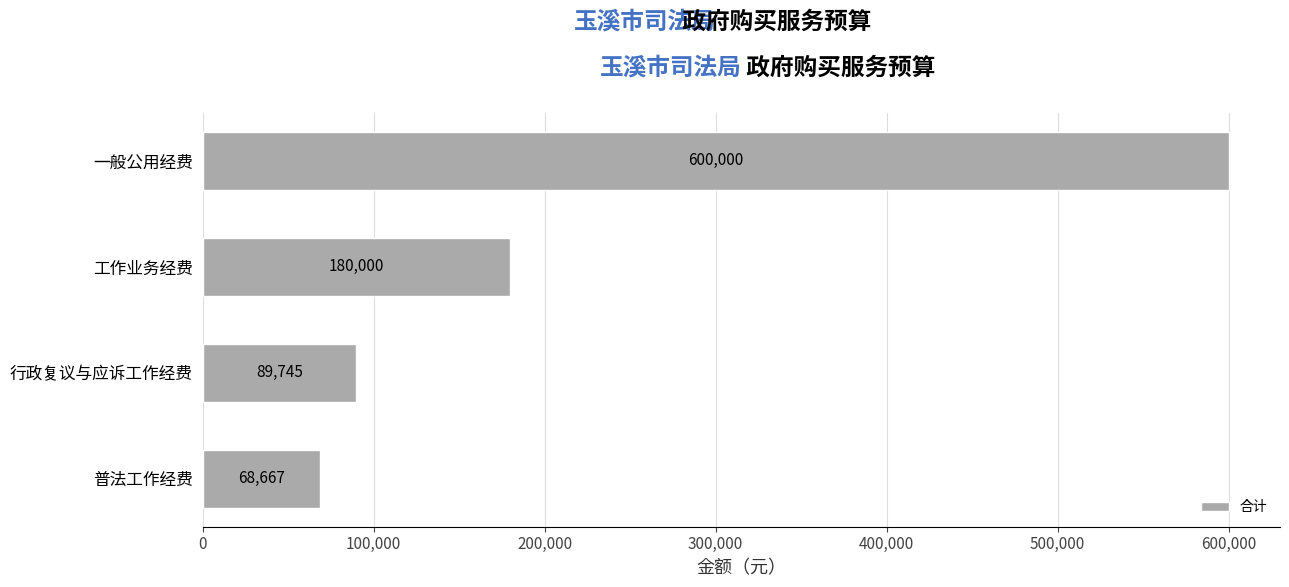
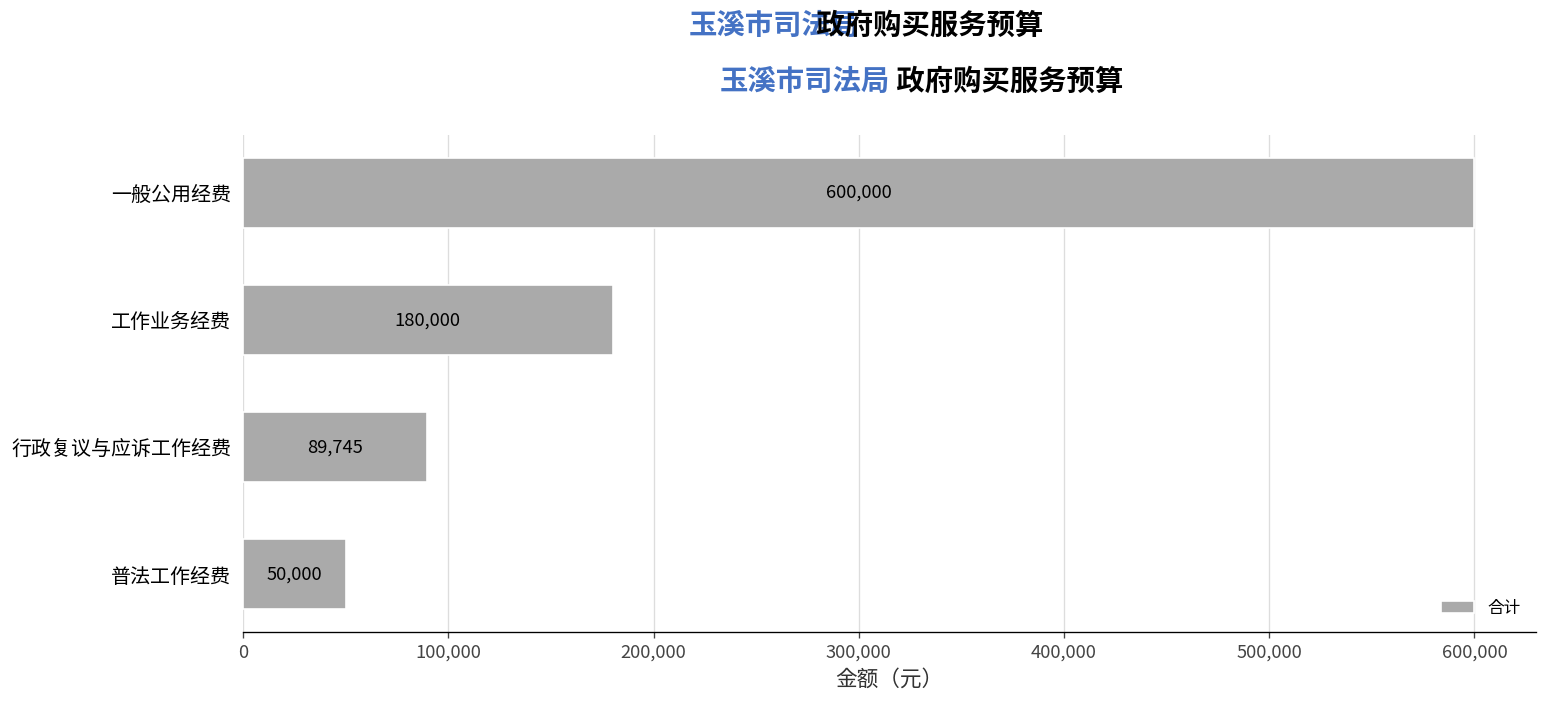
普法工作经费: 68,667 -> 50,000
